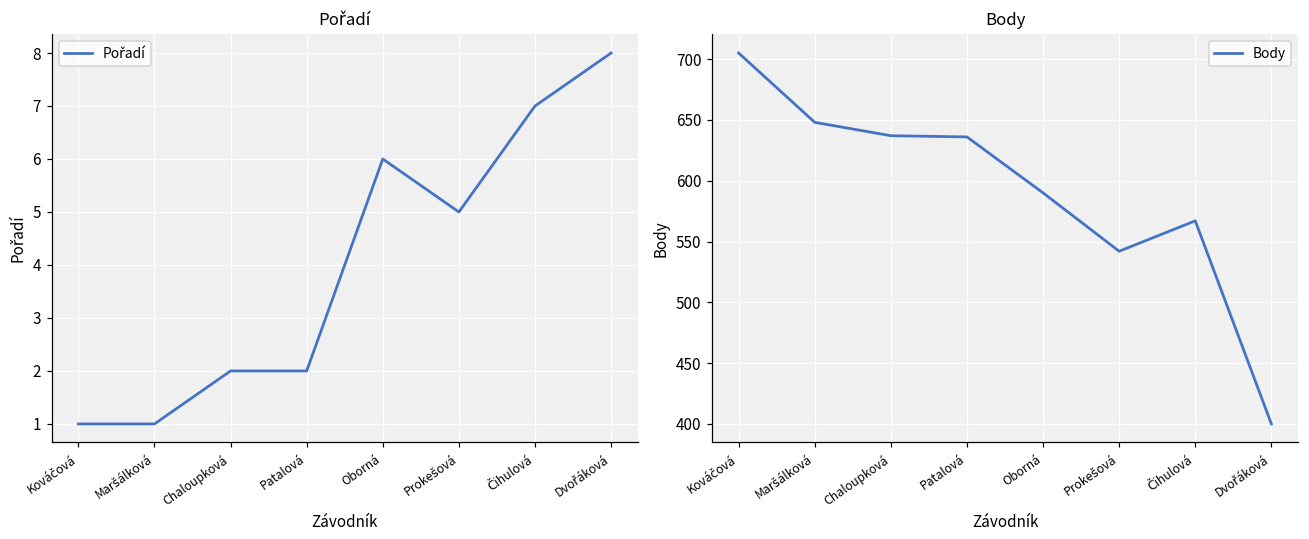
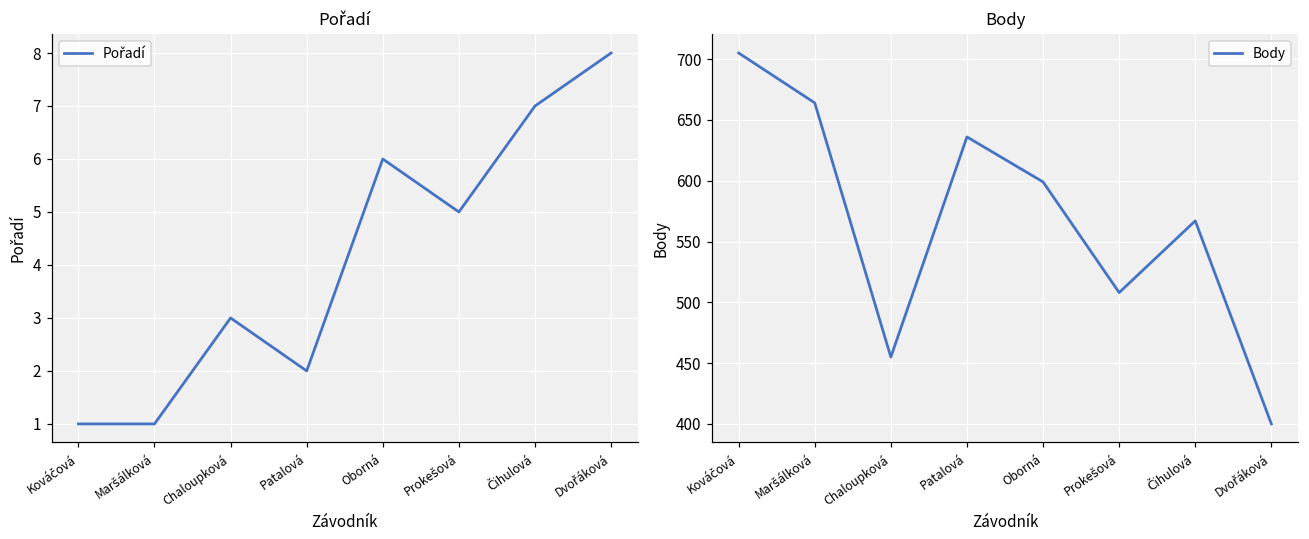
Pořadí, Chaloupková: 2 -> 3
Body, Maršálková: 648 -> 664
Body, Chaloupková: 637 -> 455
Body, Oborná: 590 -> 599
Body, Prokešová: 542 -> 508
